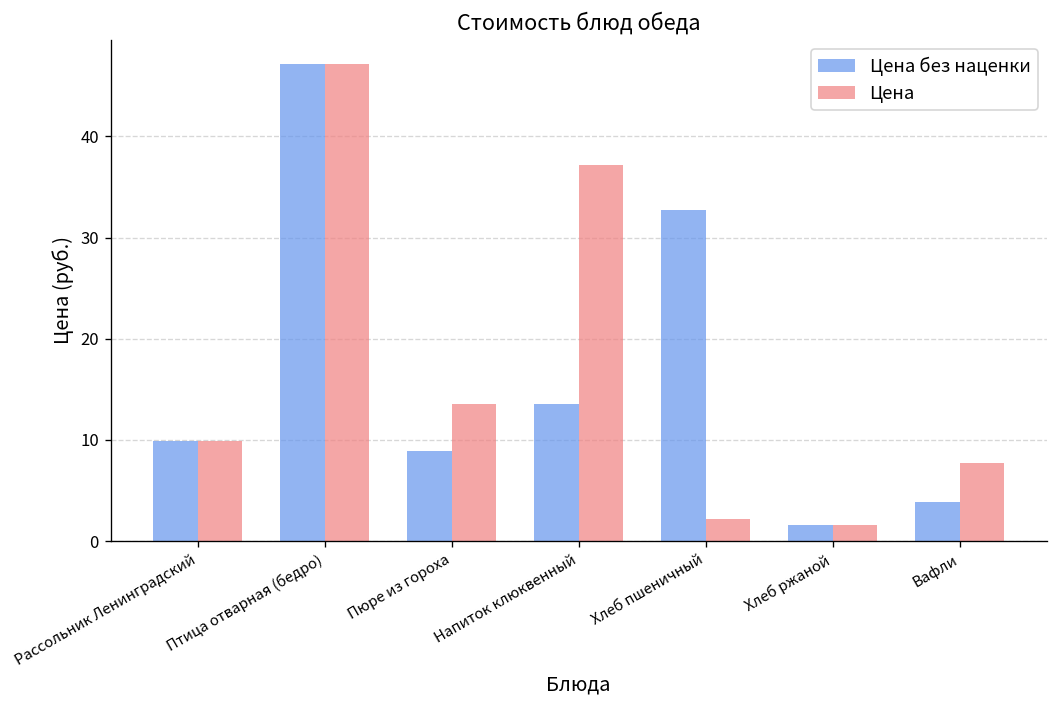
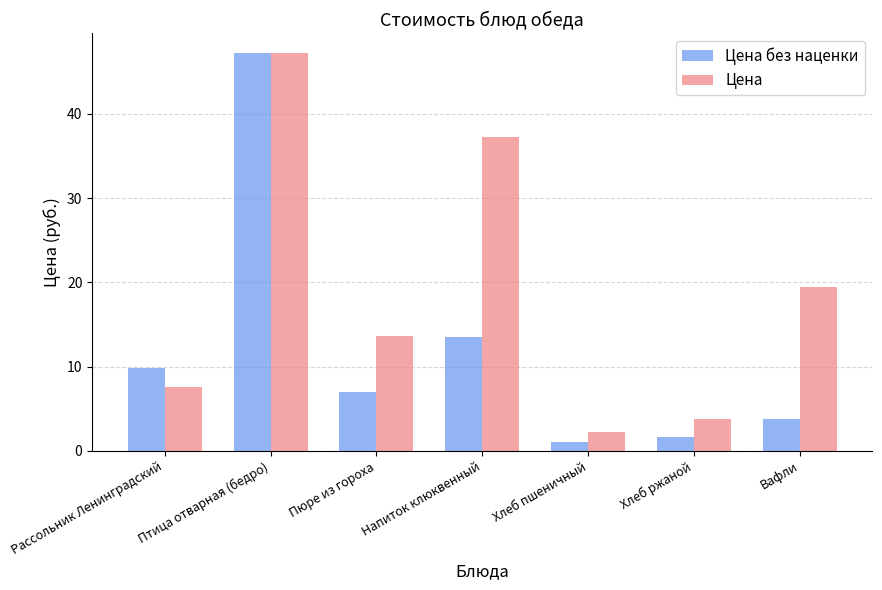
Цена, Рассольник Ленинградский: 10 -> 8
Цена без наценки, Пюре из гороха: 9 -> 7
Цена без наценки, Хлеб пшеничный: 33 -> 1
Цена, Хлеб ржаной: 2 -> 4
Цена, Вафли: 8 -> 19
